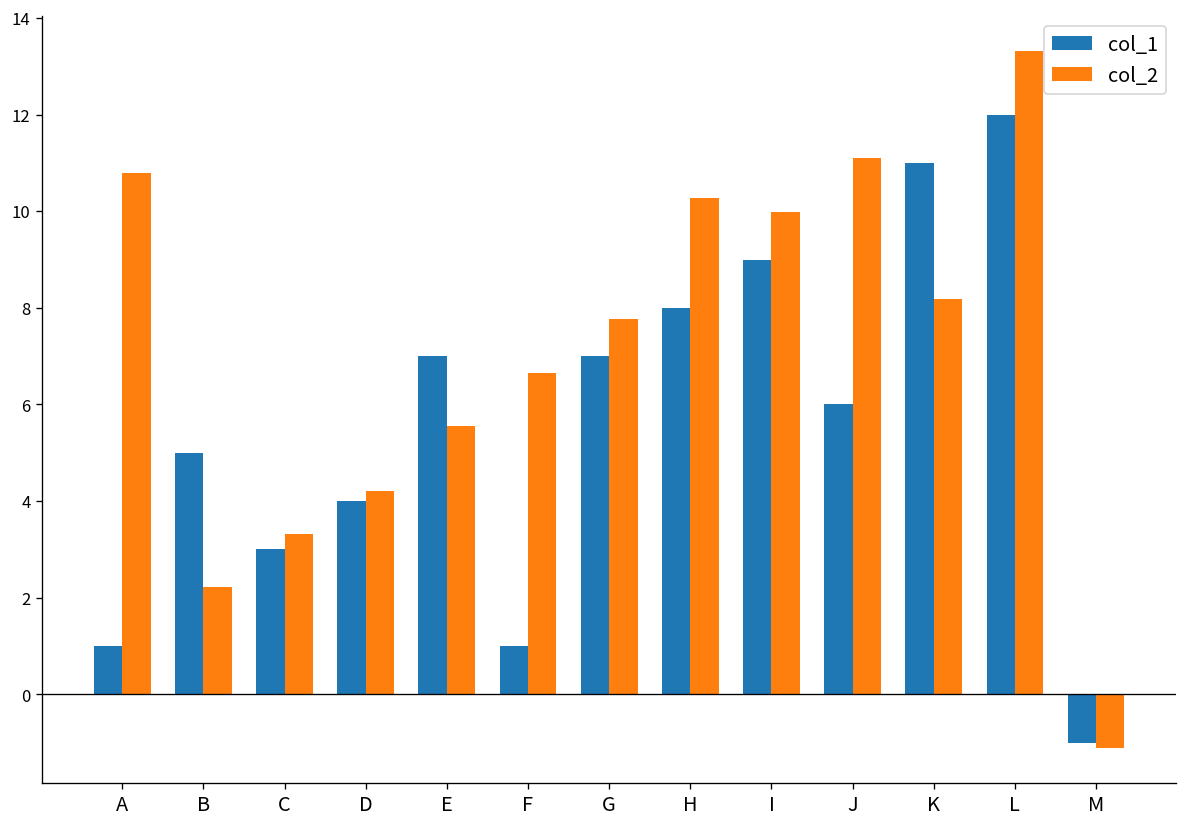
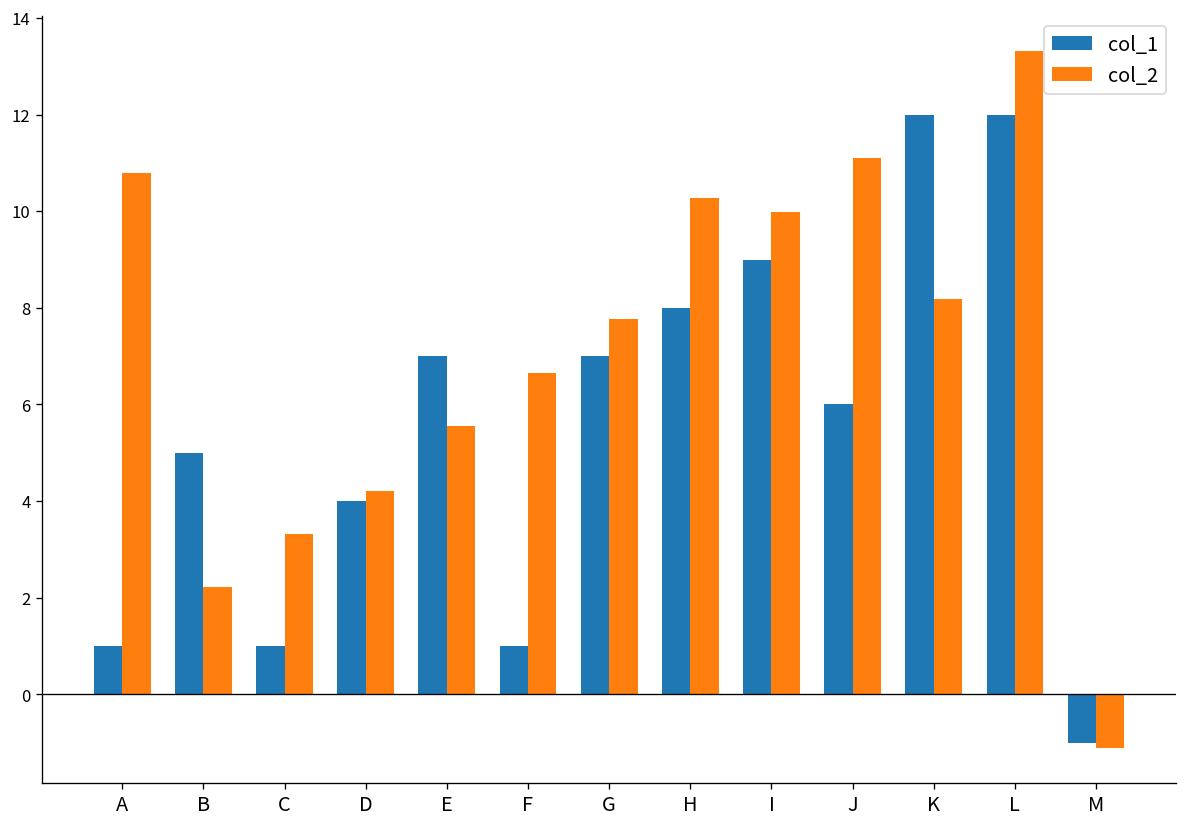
col_1, C: 3 -> 1
col_1, K: 11 -> 12
